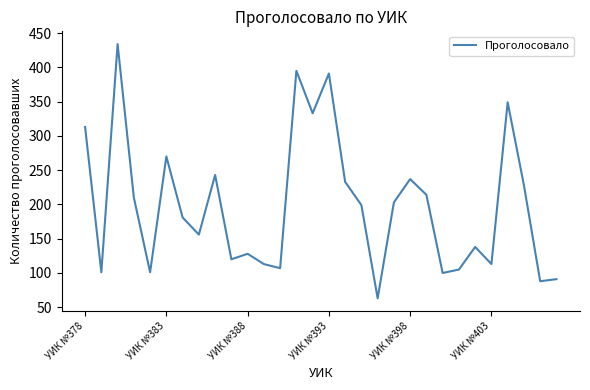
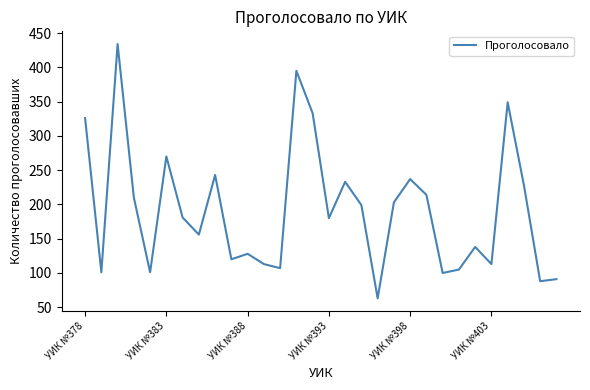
УИК №378: 310 -> 330
УИК №393: 390 -> 180
